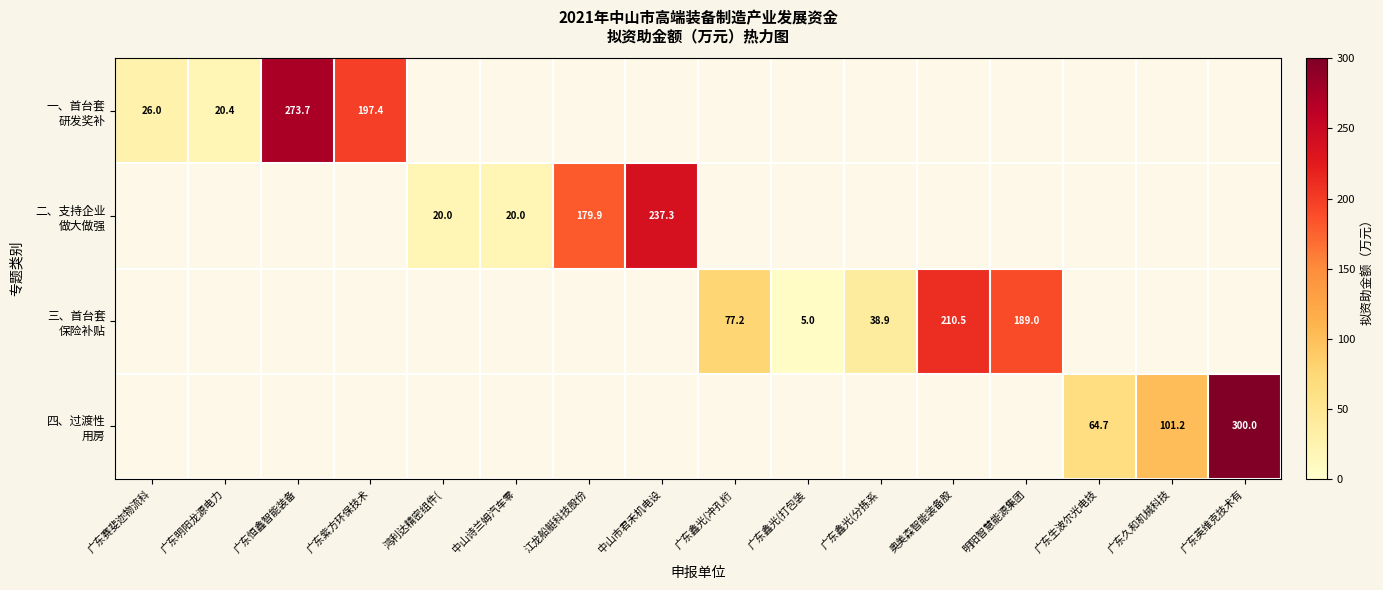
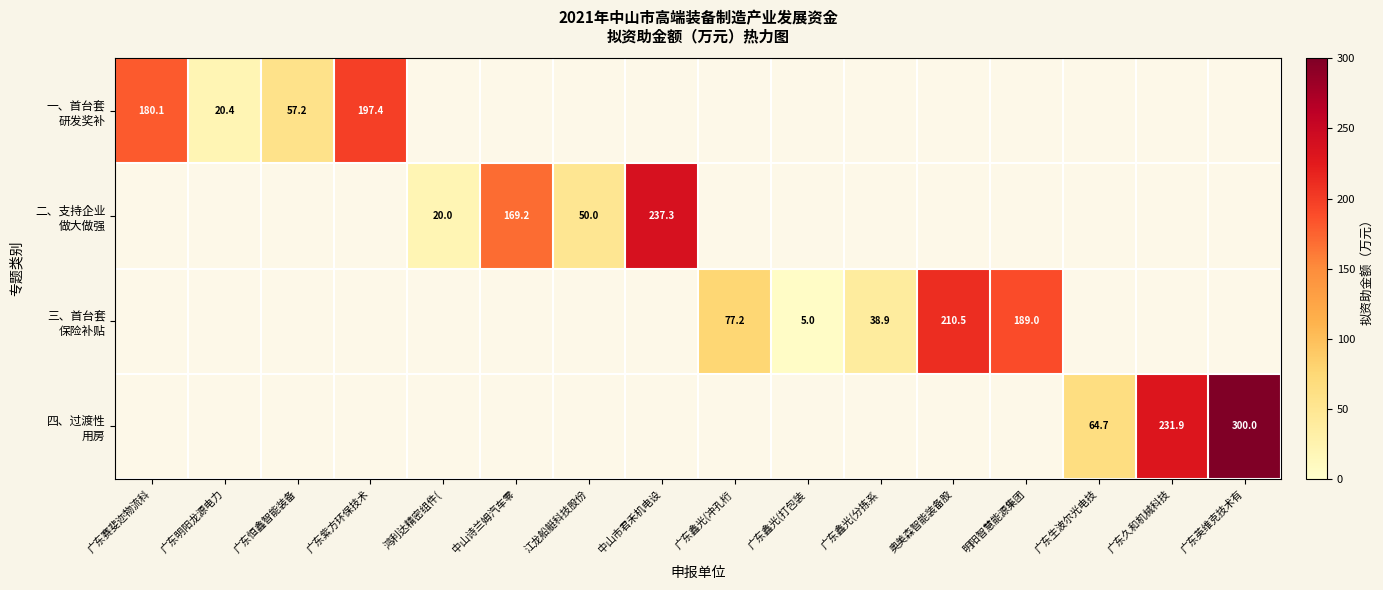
一、首台套 研发奖补, 广东赛斐迩物流科: 26.0 -> 180.1
一、首台套 研发奖补, 广东恒鑫智能装备: 273.7 -> 57.2
二、支持企业 做大做强, 中山诗兰姆汽车零: 20.0 -> 169.2
二、支持企业 做大做强, 江龙船艇科技股份: 179.9 -> 50.0
四、过渡性 用房, 广东久和机械科技: 101.2 -> 231.9
